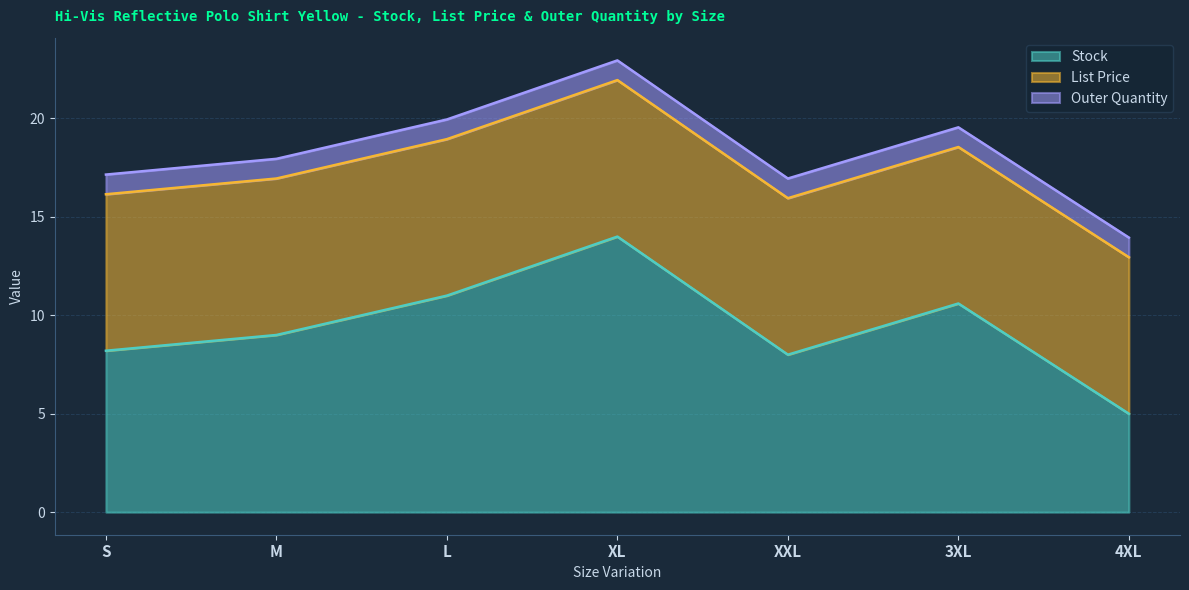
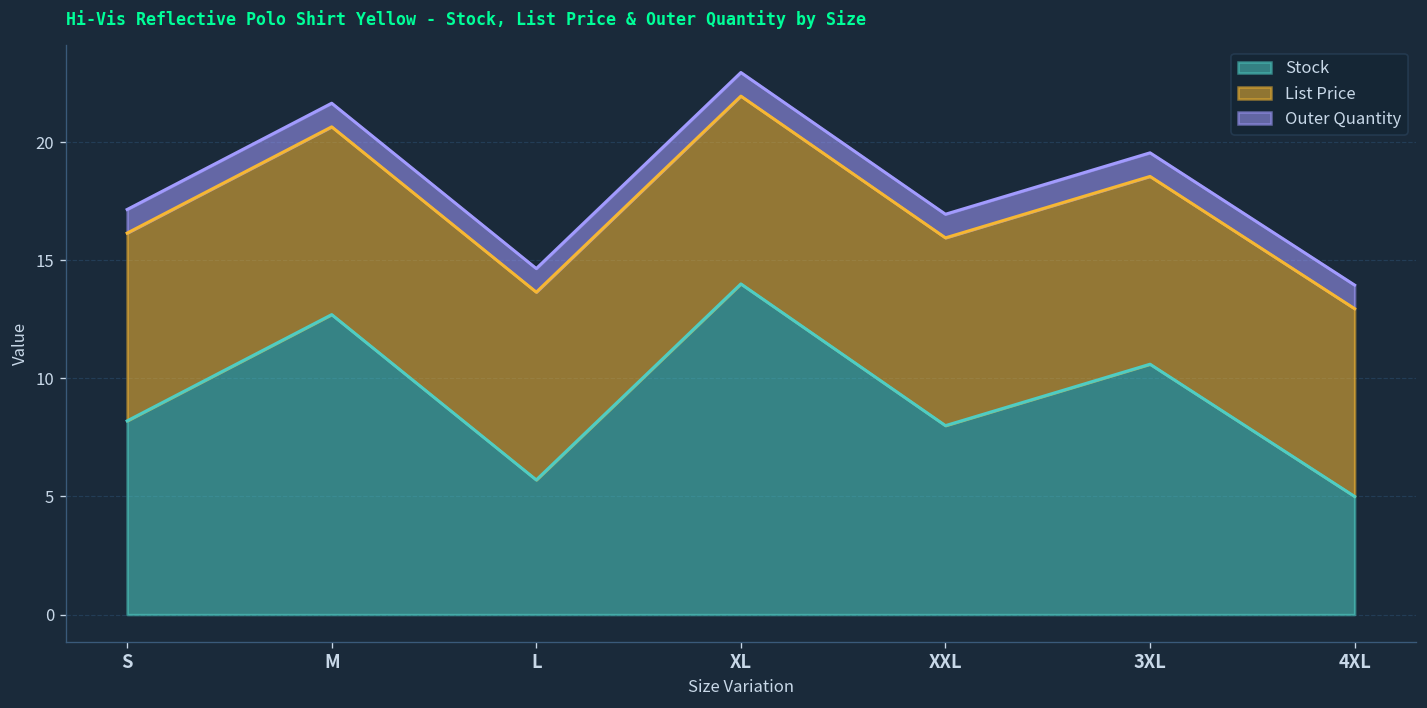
Stock, M: 9.0 -> 12.7
Stock, L: 11.0 -> 5.7
